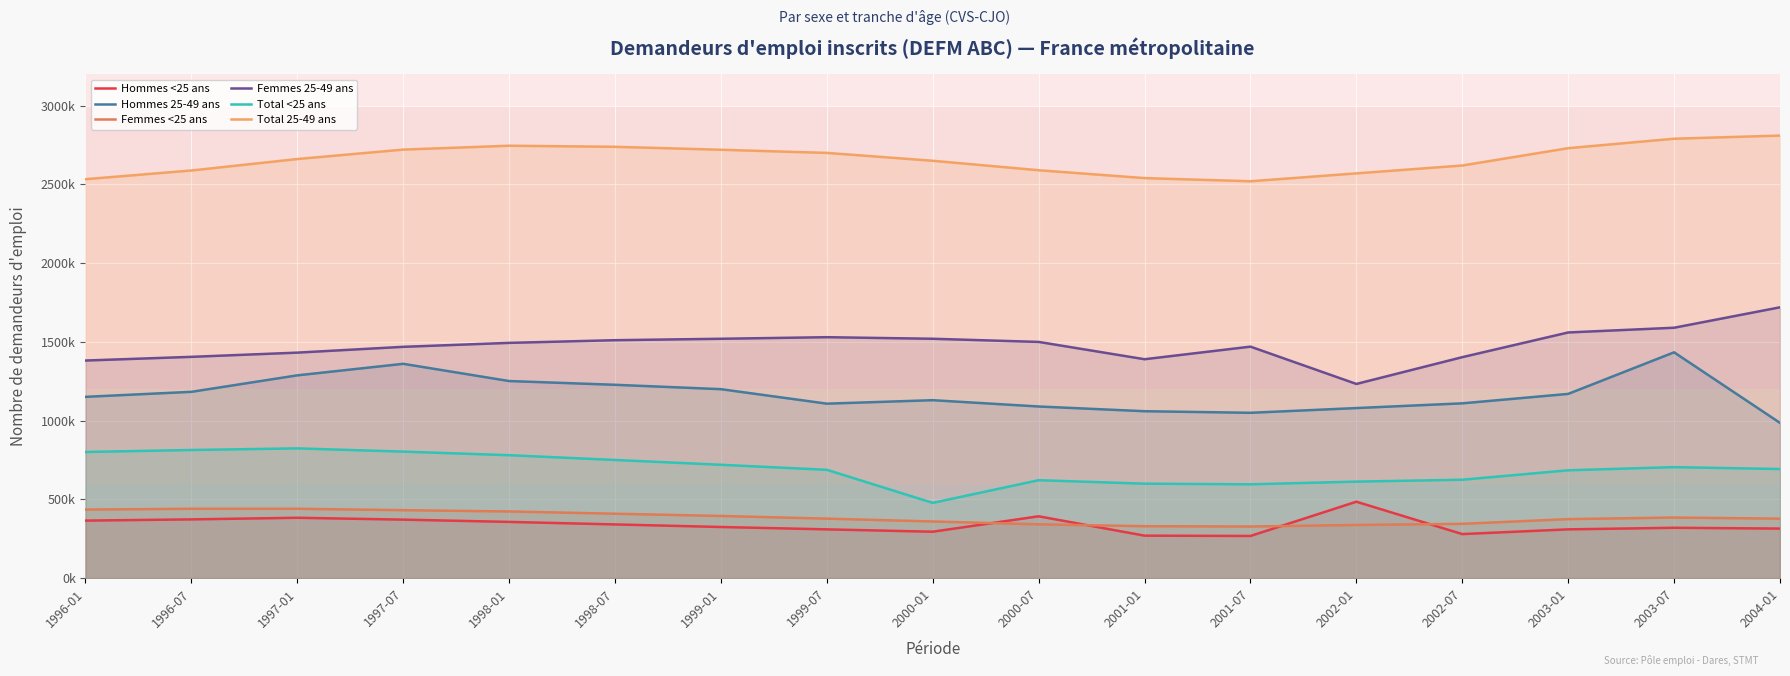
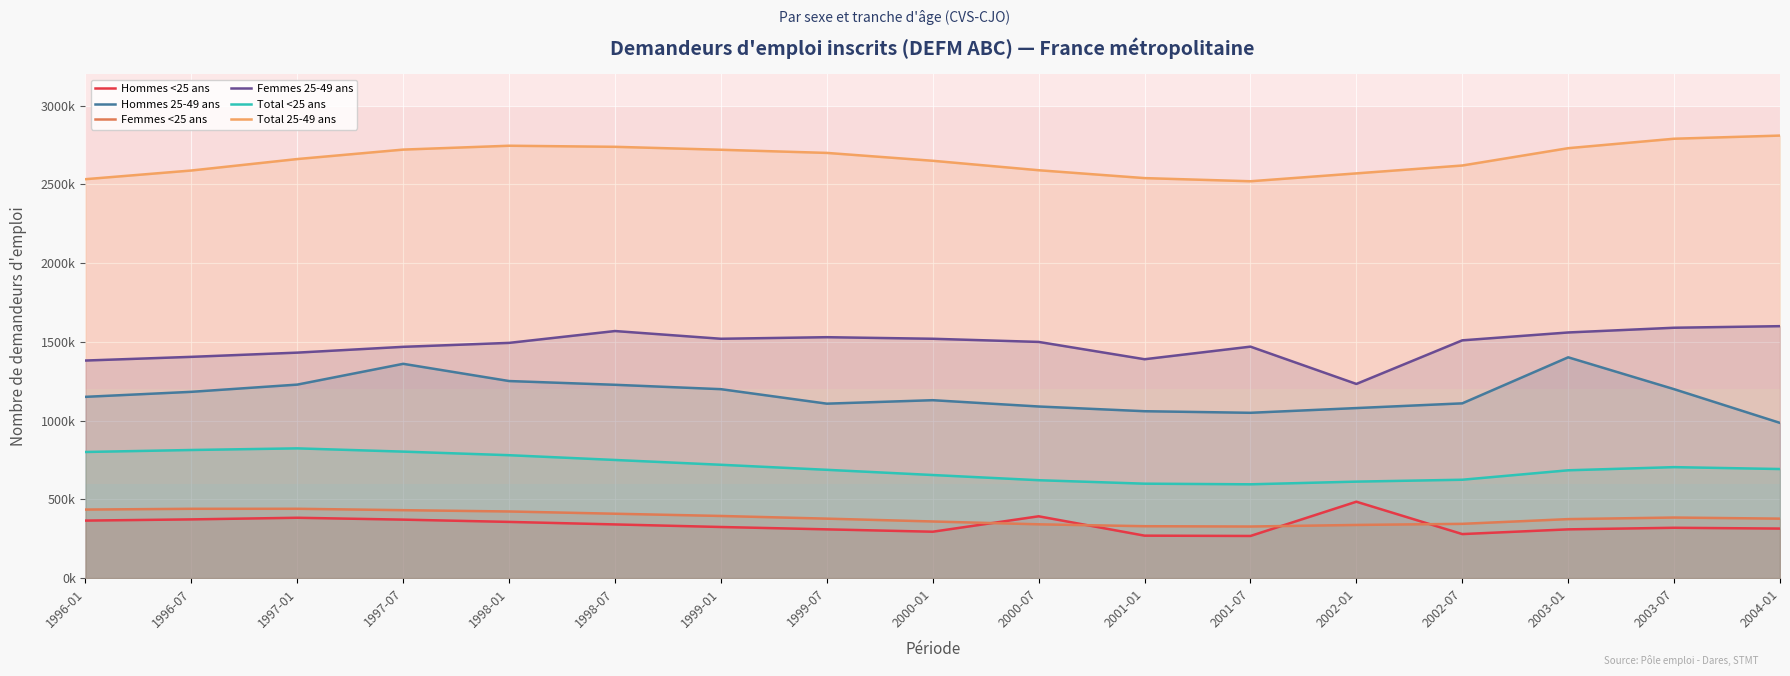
Hommes 25-49 ans, 1997-01: 1290000 -> 1230000
Femmes 25-49 ans, 1998-07: 1510000 -> 1570000
Total <25 ans, 2000-01: 480000 -> 660000
Femmes 25-49 ans, 2002-07: 1400000 -> 1510000
Hommes 25-49 ans, 2003-01: 1170000 -> 1400000
Hommes 25-49 ans, 2003-07: 1430000 -> 1200000
Femmes 25-49 ans, 2004-01: 1720000 -> 1600000
